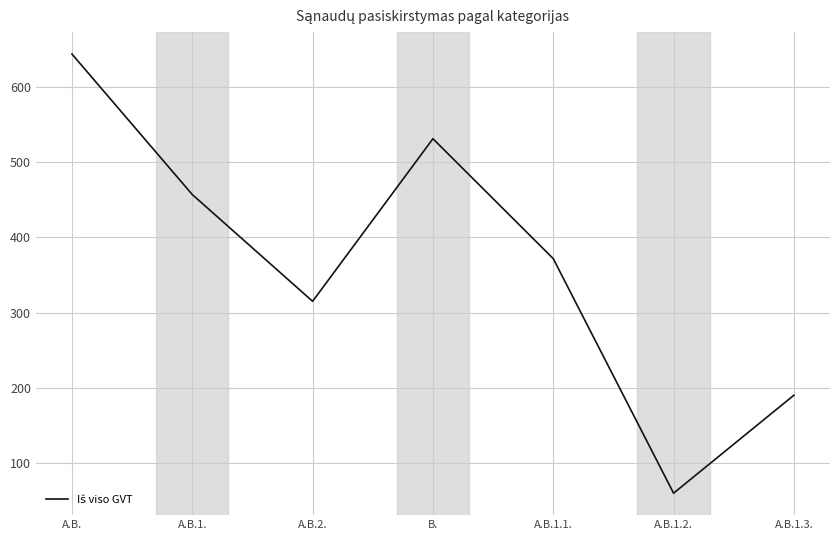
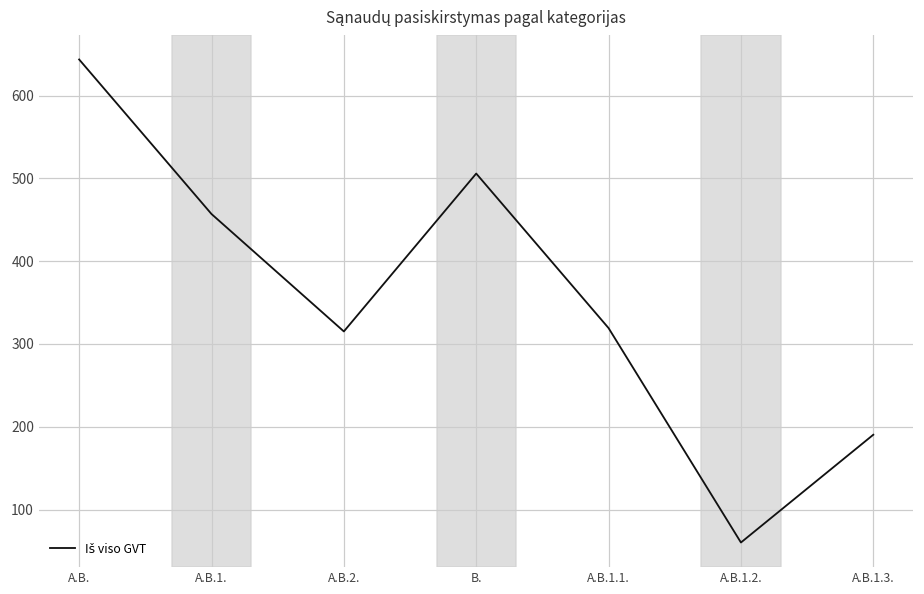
B.: 530 -> 510
A.B.1.1.: 370 -> 320
